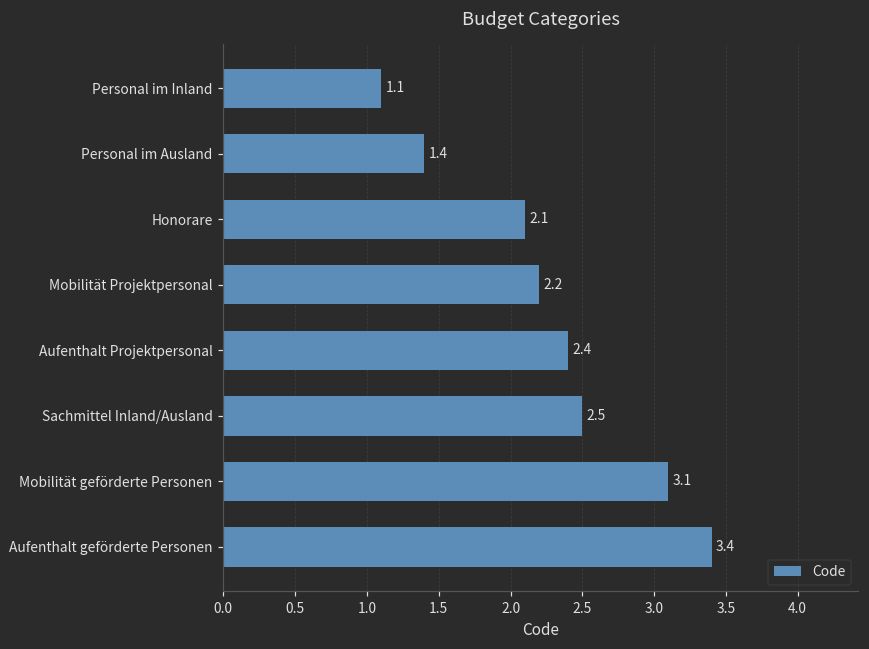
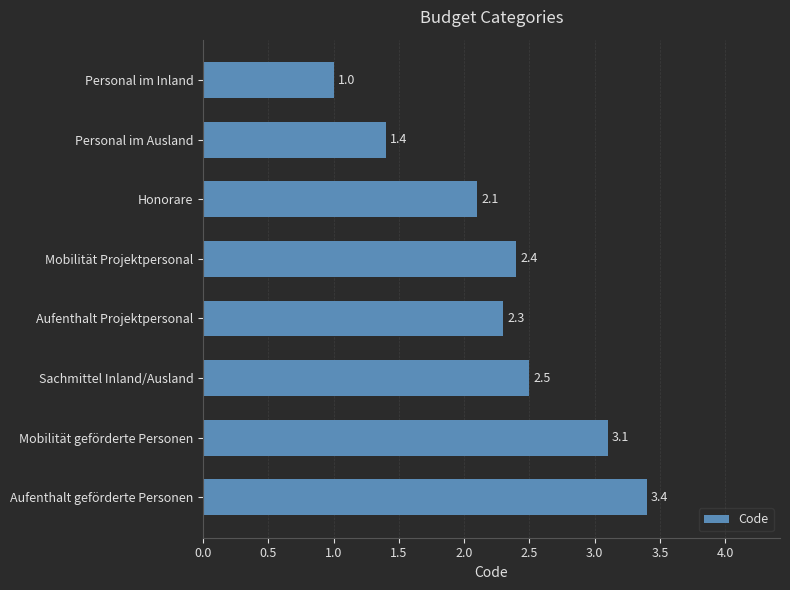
Personal im Inland: 1.1 -> 1.0
Mobilität Projektpersonal: 2.2 -> 2.4
Aufenthalt Projektpersonal: 2.4 -> 2.3
